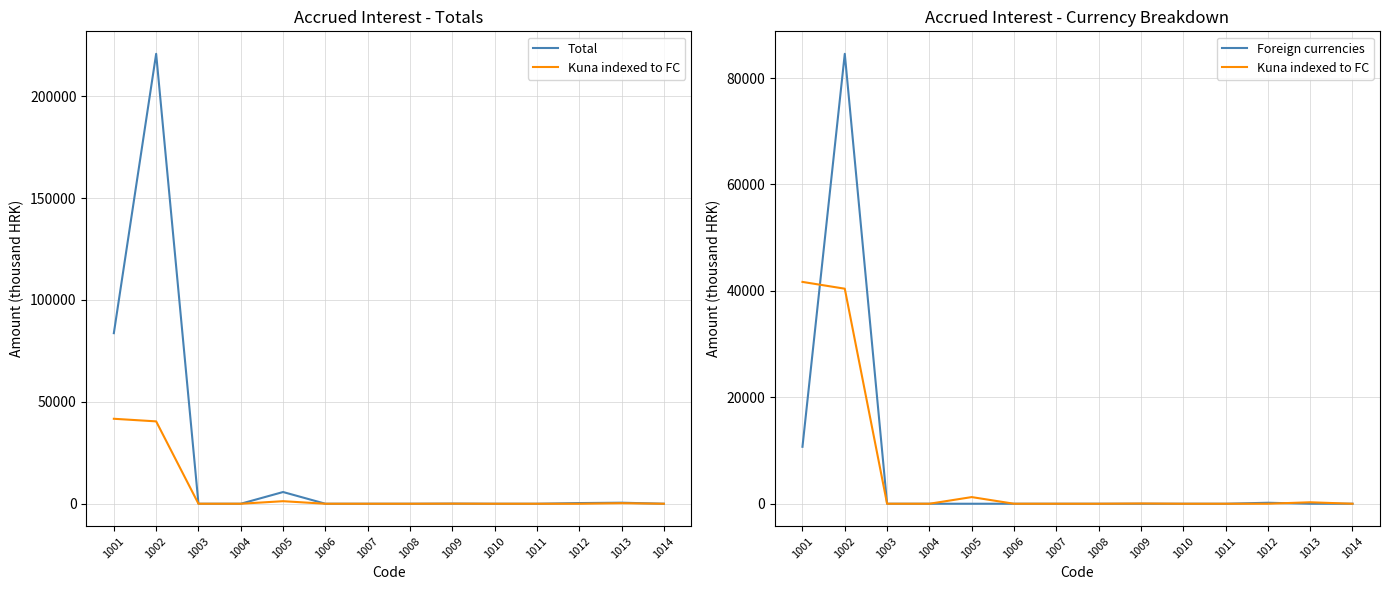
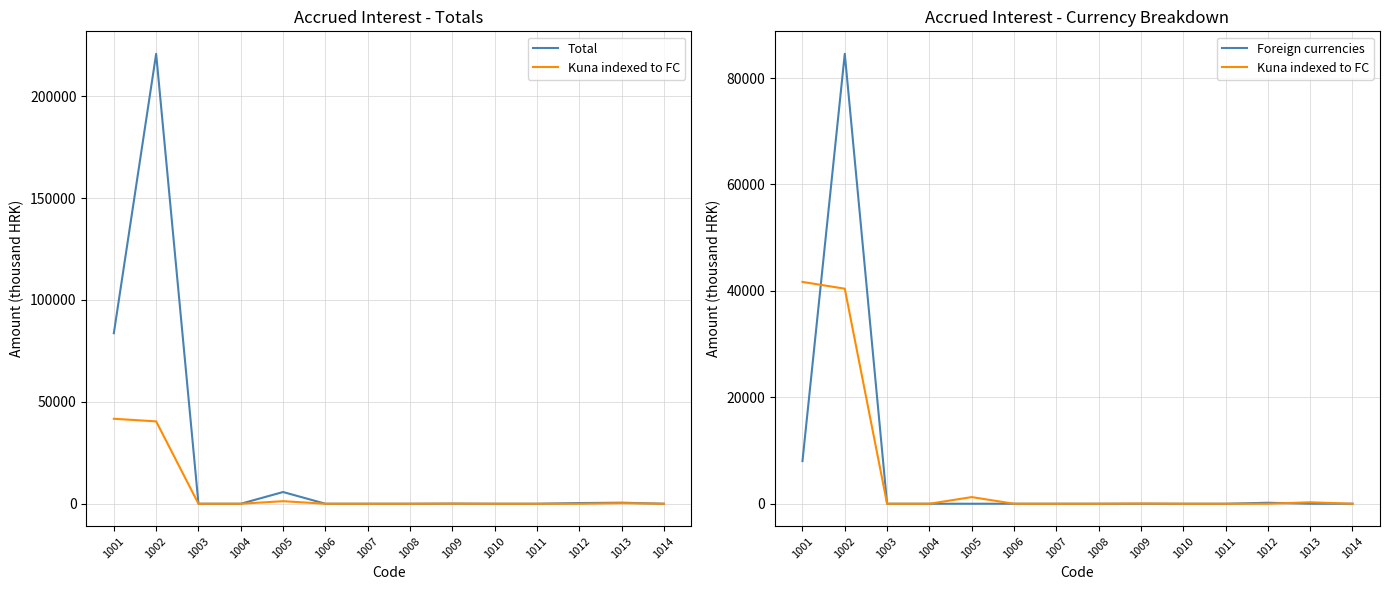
Accrued Interest - Currency Breakdown, Foreign currencies, 1001: 11000 -> 8000
